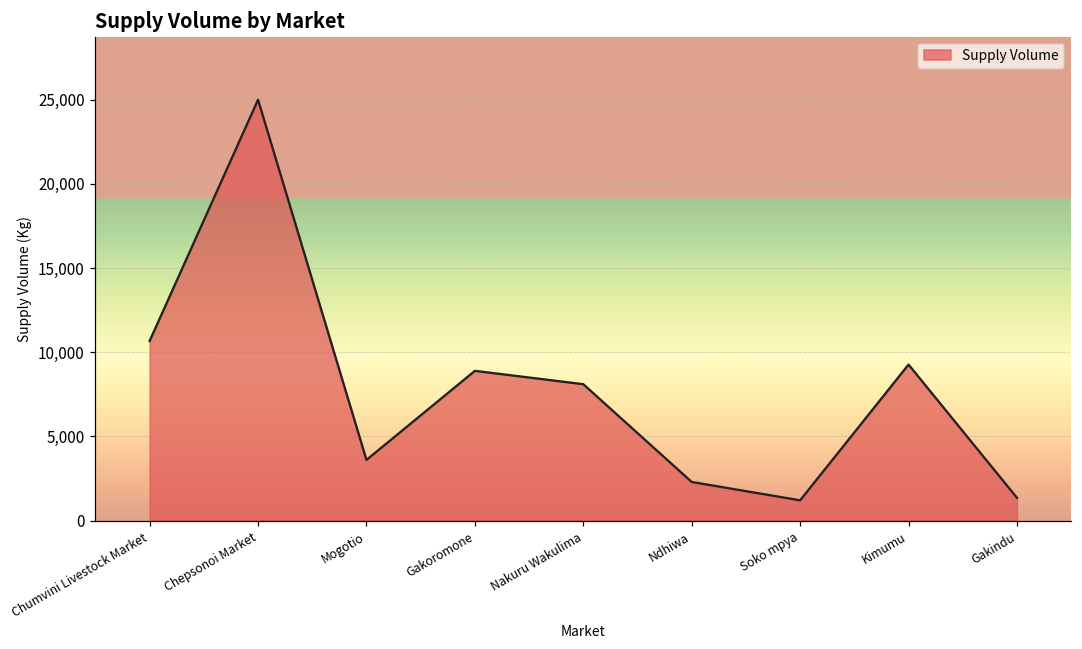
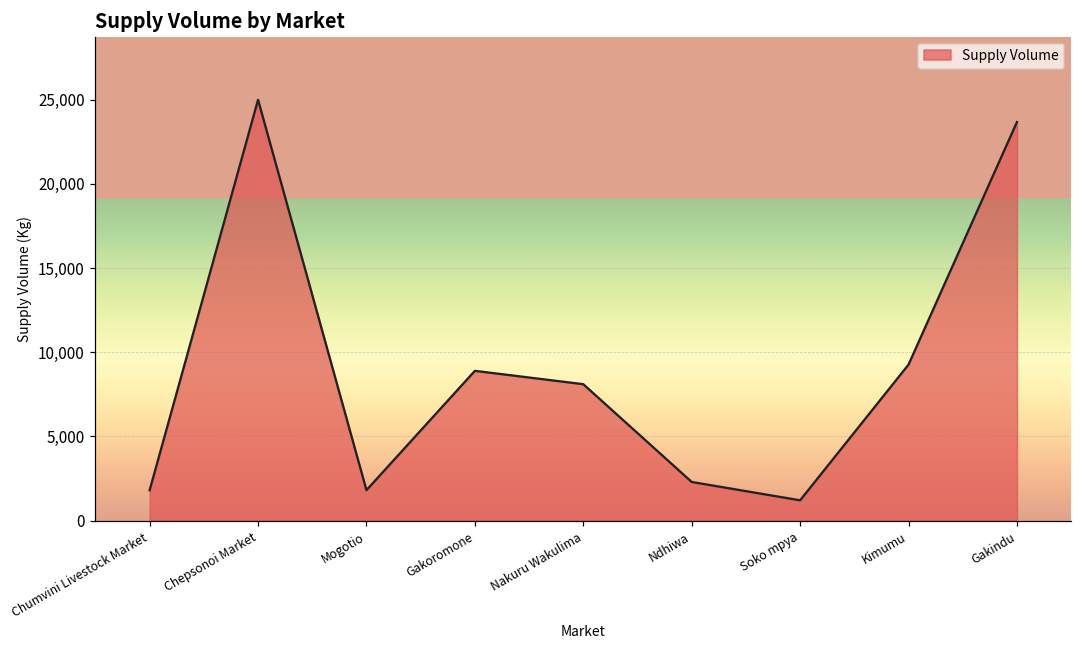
Chumvini Livestock Market: 10,700 -> 1,800
Mogotio: 3,600 -> 1,800
Gakindu: 1,400 -> 23,700
